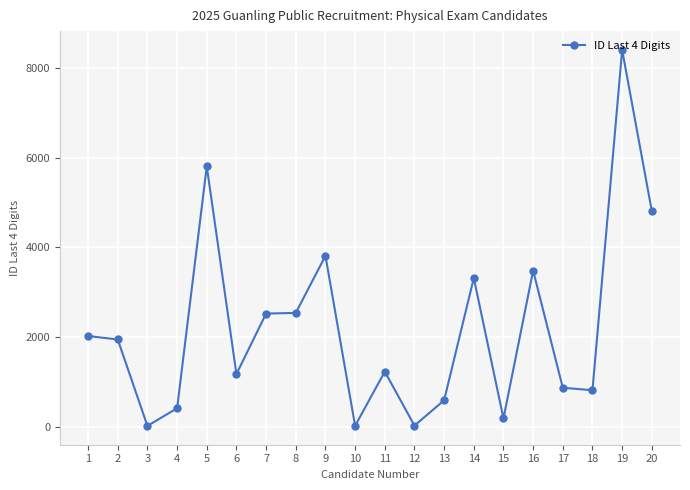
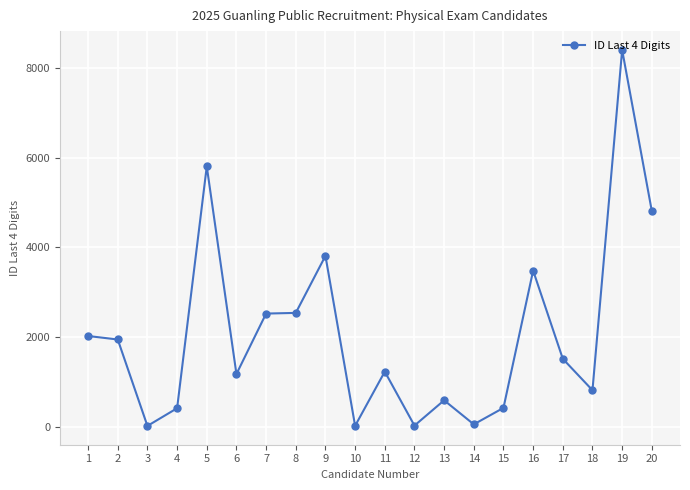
14: 3300 -> 0
15: 200 -> 400
17: 900 -> 1500
